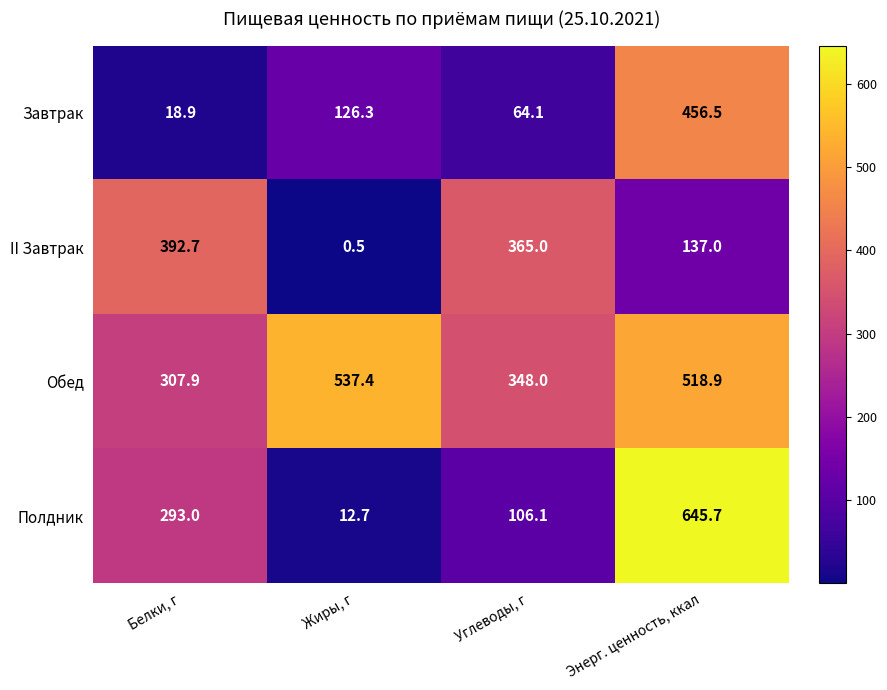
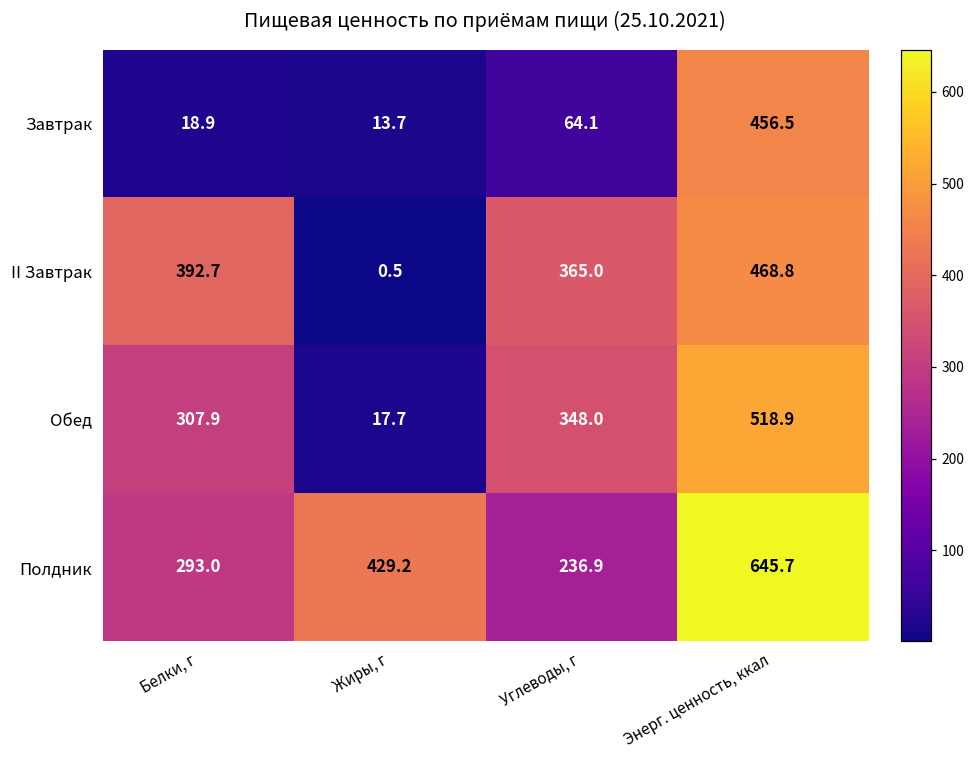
Завтрак, Жиры, г: 126.3 -> 13.7
II Завтрак, Энерг. ценность, ккал: 137.0 -> 468.8
Обед, Жиры, г: 537.4 -> 17.7
Полдник, Жиры, г: 12.7 -> 429.2
Полдник, Углеводы, г: 106.1 -> 236.9
